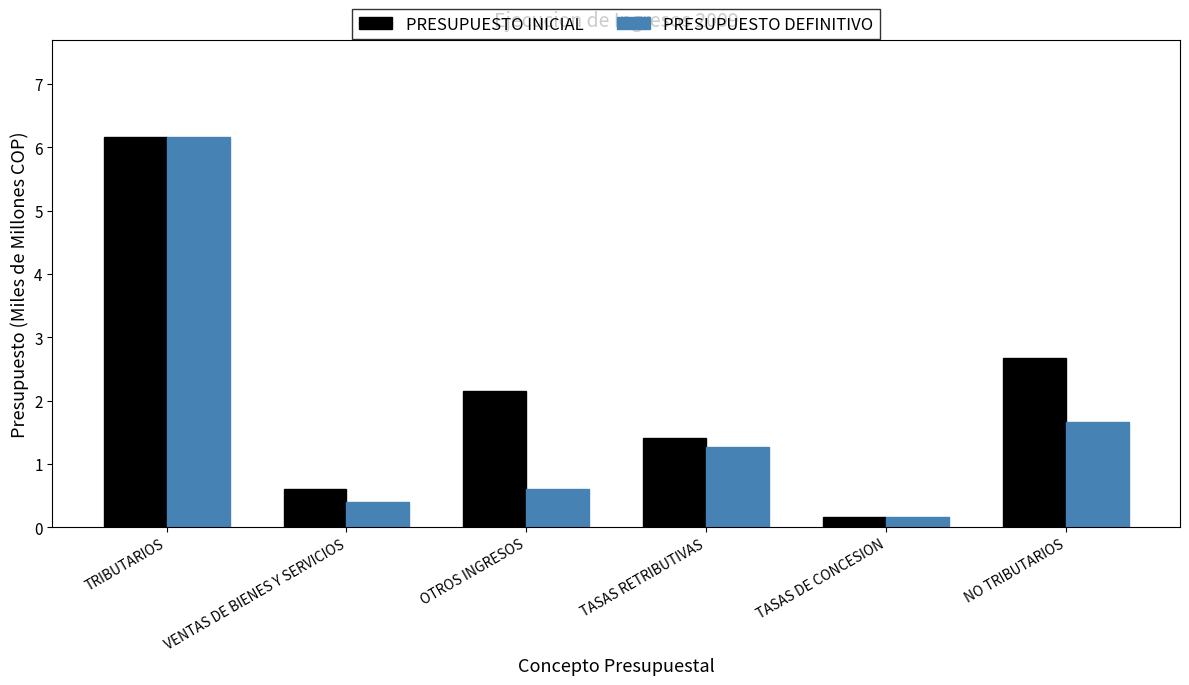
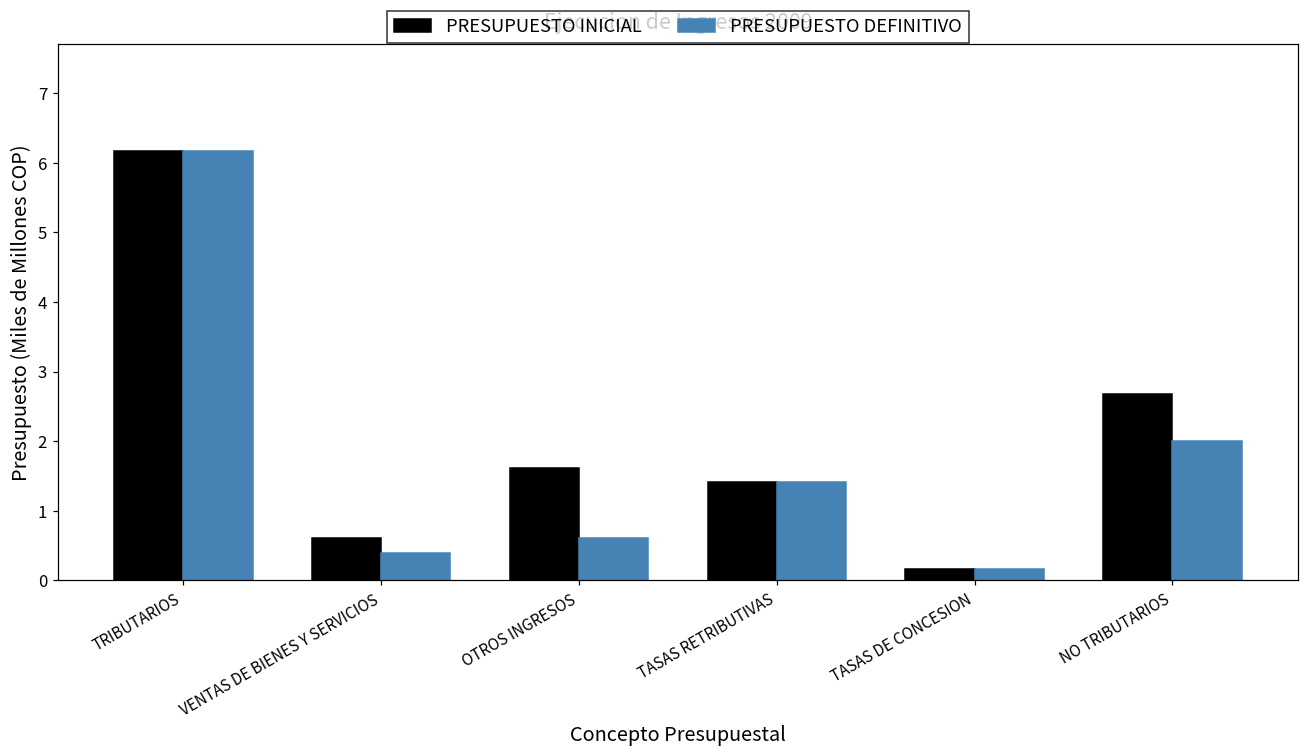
PRESUPUESTO INICIAL, OTROS INGRESOS: 2.1 -> 1.6
PRESUPUESTO DEFINITIVO, TASAS RETRIBUTIVAS: 1.3 -> 1.4
PRESUPUESTO DEFINITIVO, NO TRIBUTARIOS: 1.7 -> 2.0
